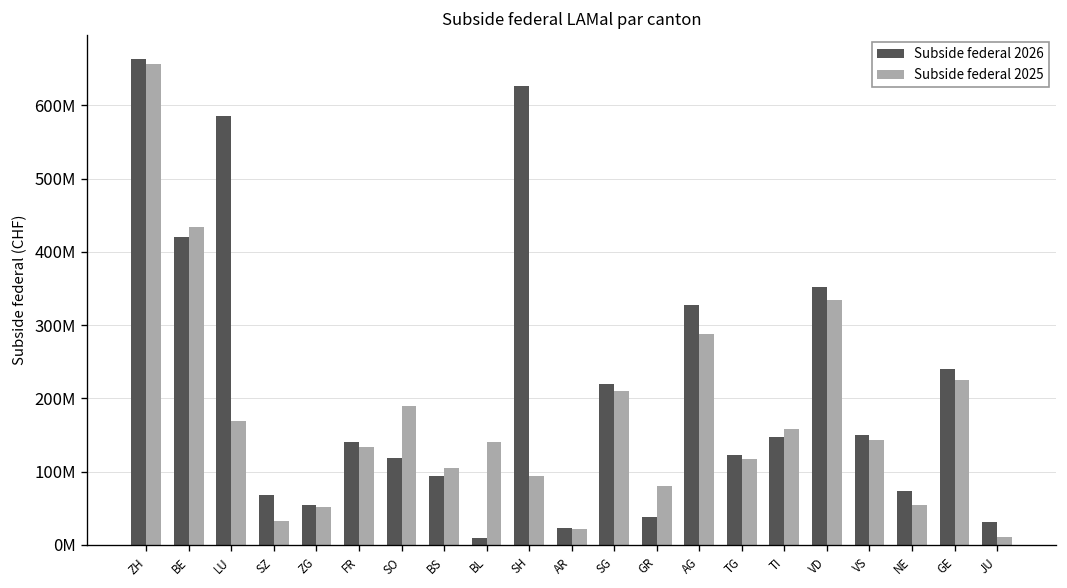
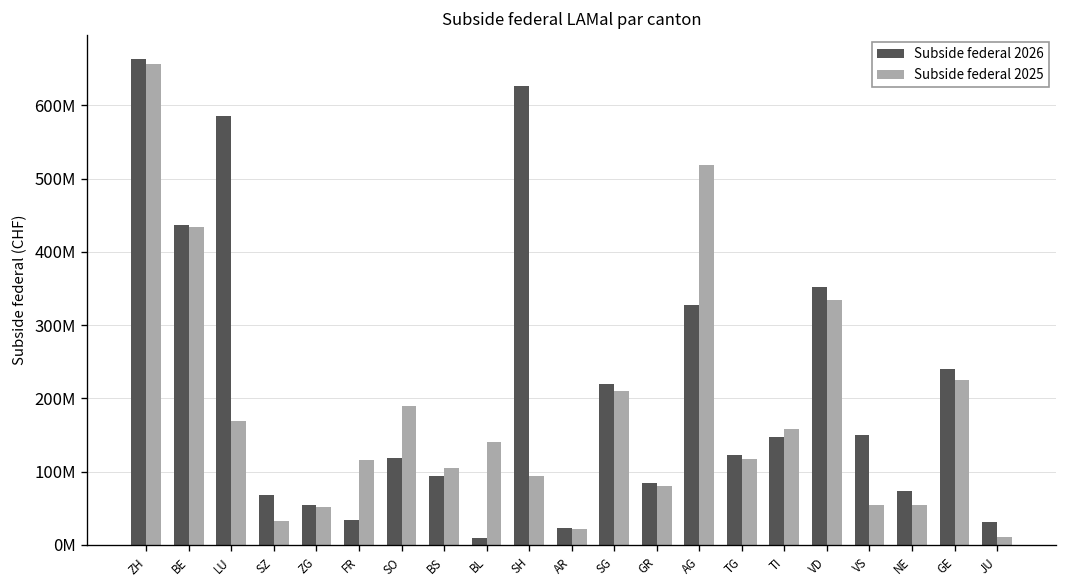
Subside federal 2026, BE: 420000000 -> 440000000
Subside federal 2026, FR: 140000000 -> 30000000
Subside federal 2025, FR: 130000000 -> 120000000
Subside federal 2026, GR: 40000000 -> 80000000
Subside federal 2025, AG: 290000000 -> 520000000
Subside federal 2025, VS: 140000000 -> 50000000
